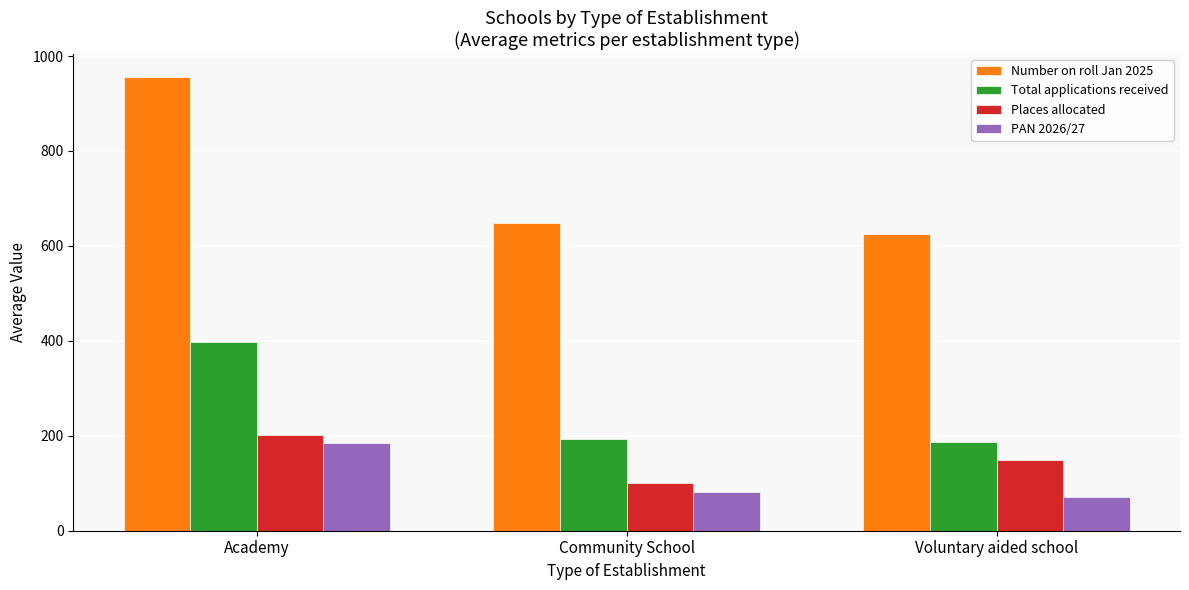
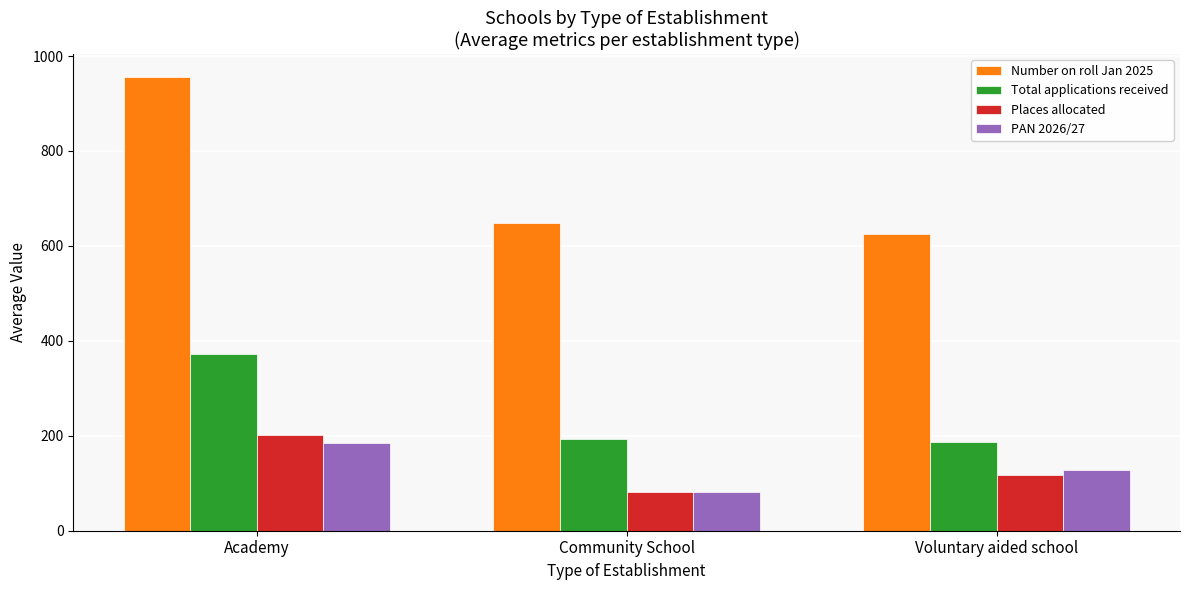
Total applications received, Academy: 400 -> 370
Places allocated, Community School: 100 -> 80
Places allocated, Voluntary aided school: 150 -> 120
PAN 2026/27, Voluntary aided school: 70 -> 130
